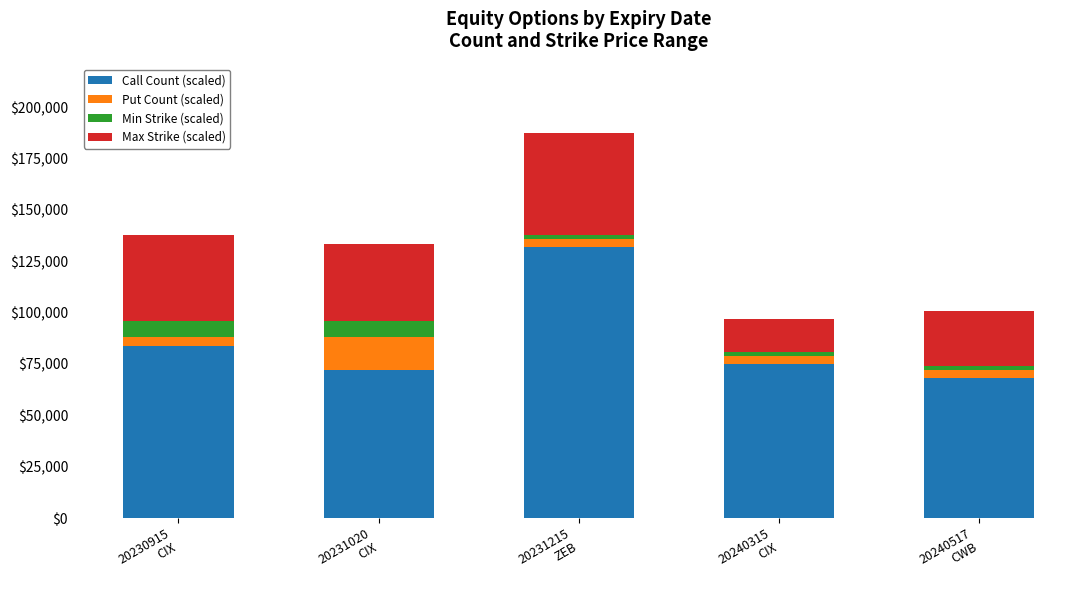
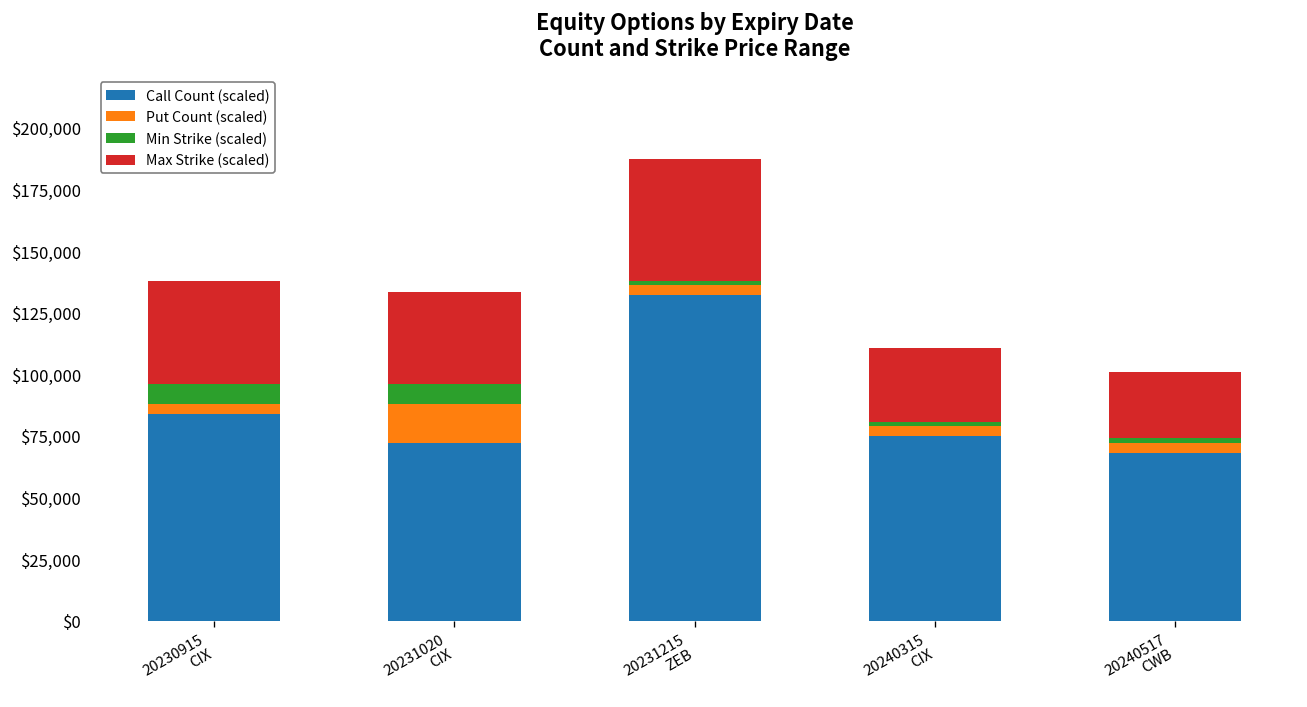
Max Strike (scaled), 20240315 CIX: $16,000 -> $30,000
